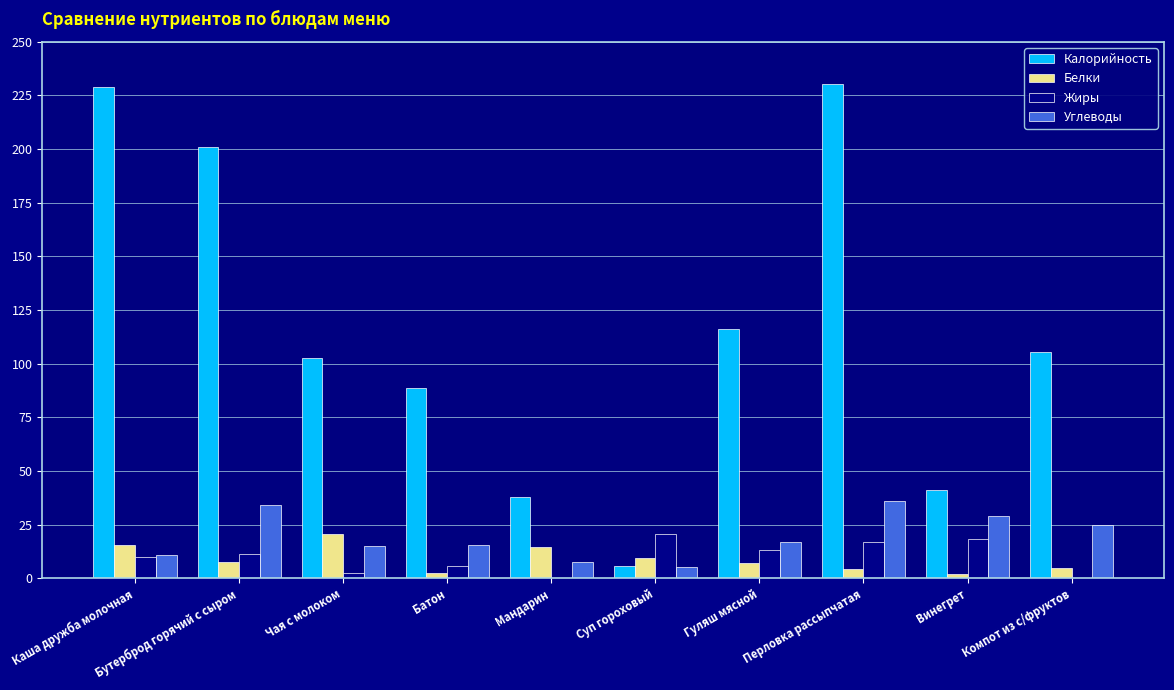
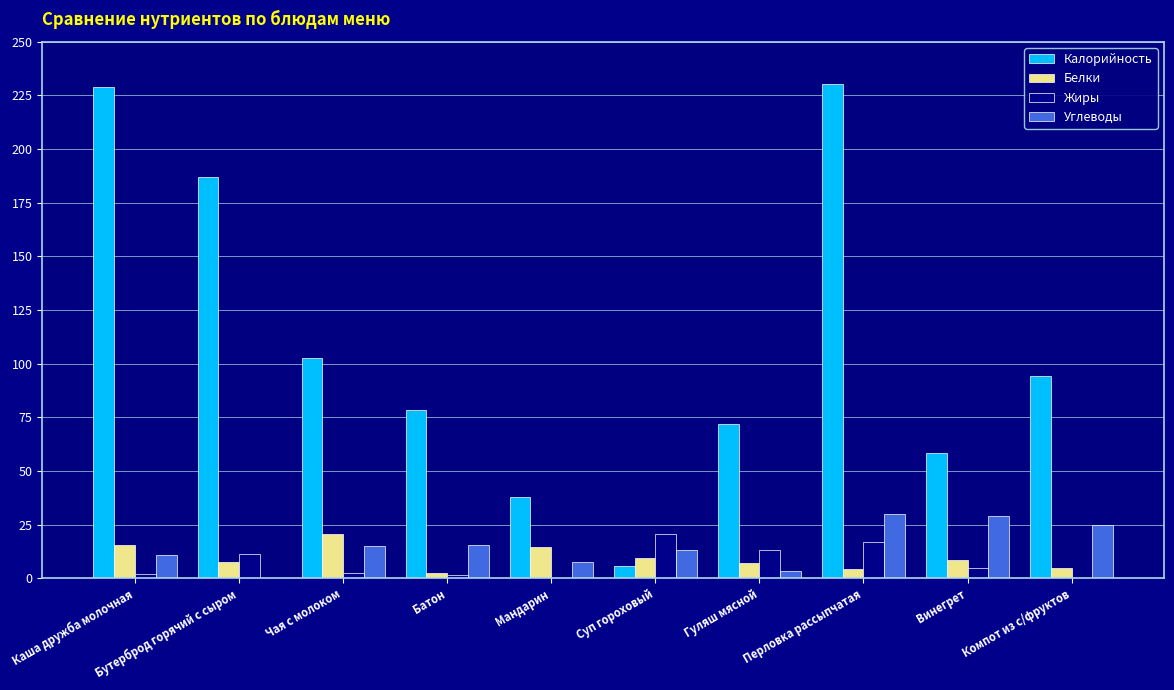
Жиры, Каша дружба молочная: 10 -> 2
Калорийность, Бутерброд горячий с сыром: 201 -> 187
Углеводы, Бутерброд горячий с сыром: 34 -> 0
Калорийность, Батон: 89 -> 79
Жиры, Батон: 6 -> 1
Углеводы, Суп гороховый: 5 -> 13
Калорийность, Гуляш мясной: 116 -> 72
Углеводы, Гуляш мясной: 17 -> 3
Углеводы, Перловка рассыпчатая: 36 -> 30
Калорийность, Винегрет: 41 -> 58
Белки, Винегрет: 2 -> 9
Жиры, Винегрет: 18 -> 5
Калорийность, Компот из с/фруктов: 106 -> 94
